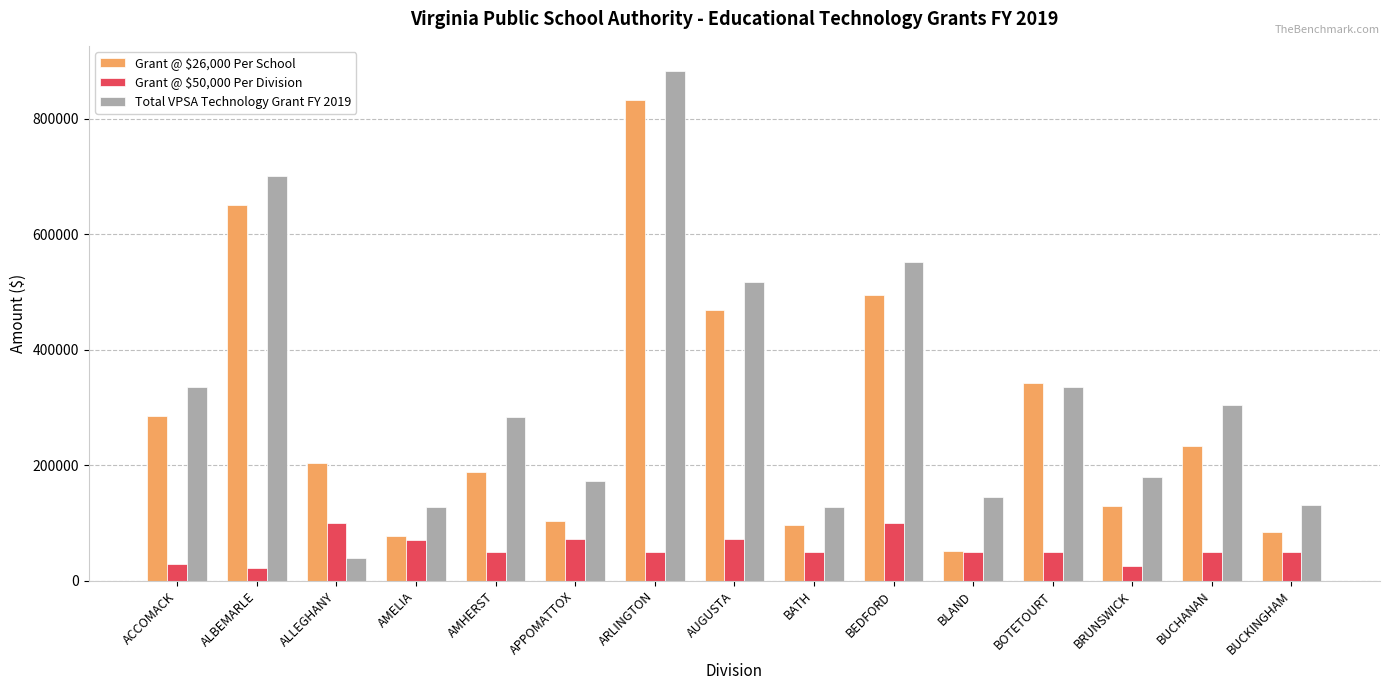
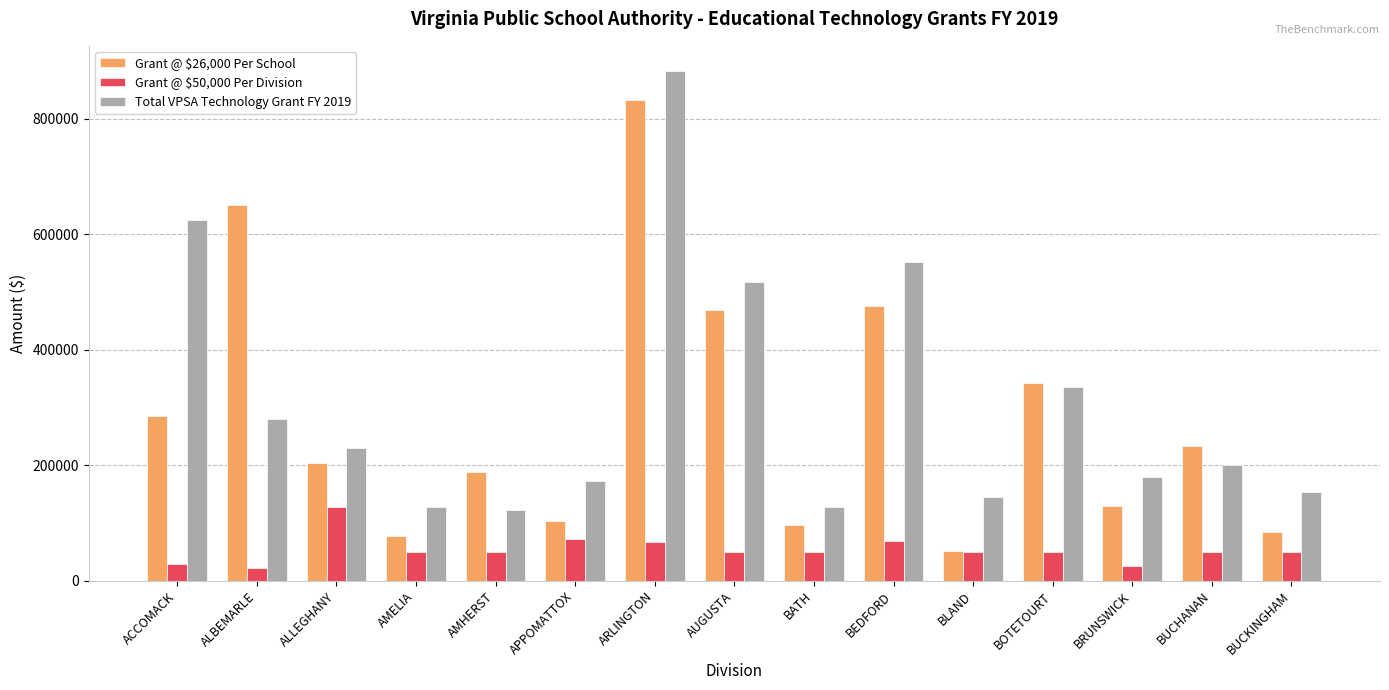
Total VPSA Technology Grant FY 2019, ACCOMACK: 340000 -> 620000
Total VPSA Technology Grant FY 2019, ALBEMARLE: 700000 -> 280000
Grant @ $50,000 Per Division, ALLEGHANY: 100000 -> 130000
Total VPSA Technology Grant FY 2019, ALLEGHANY: 40000 -> 230000
Grant @ $50,000 Per Division, AMELIA: 70000 -> 50000
Total VPSA Technology Grant FY 2019, AMHERST: 280000 -> 120000
Grant @ $50,000 Per Division, ARLINGTON: 50000 -> 70000
Grant @ $50,000 Per Division, AUGUSTA: 70000 -> 50000
Grant @ $26,000 Per School, BEDFORD: 490000 -> 480000
Grant @ $50,000 Per Division, BEDFORD: 100000 -> 70000
Total VPSA Technology Grant FY 2019, BUCHANAN: 300000 -> 200000
Total VPSA Technology Grant FY 2019, BUCKINGHAM: 130000 -> 150000
